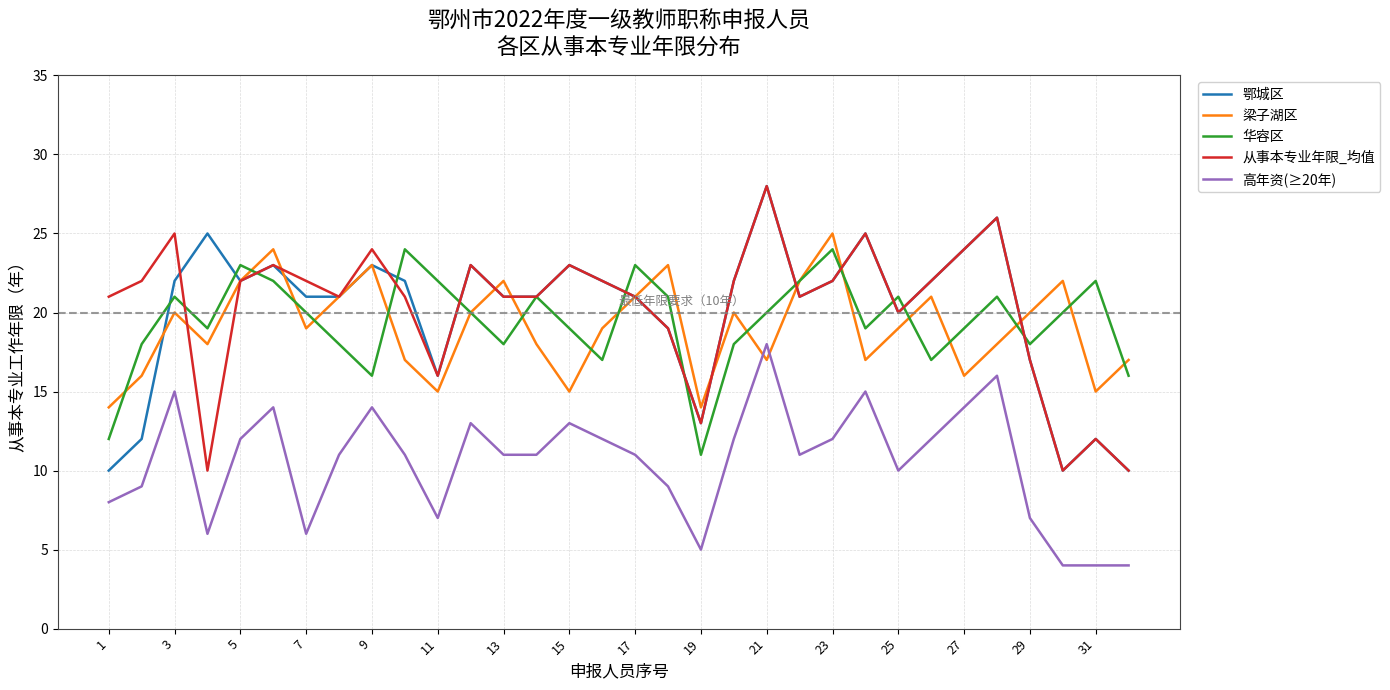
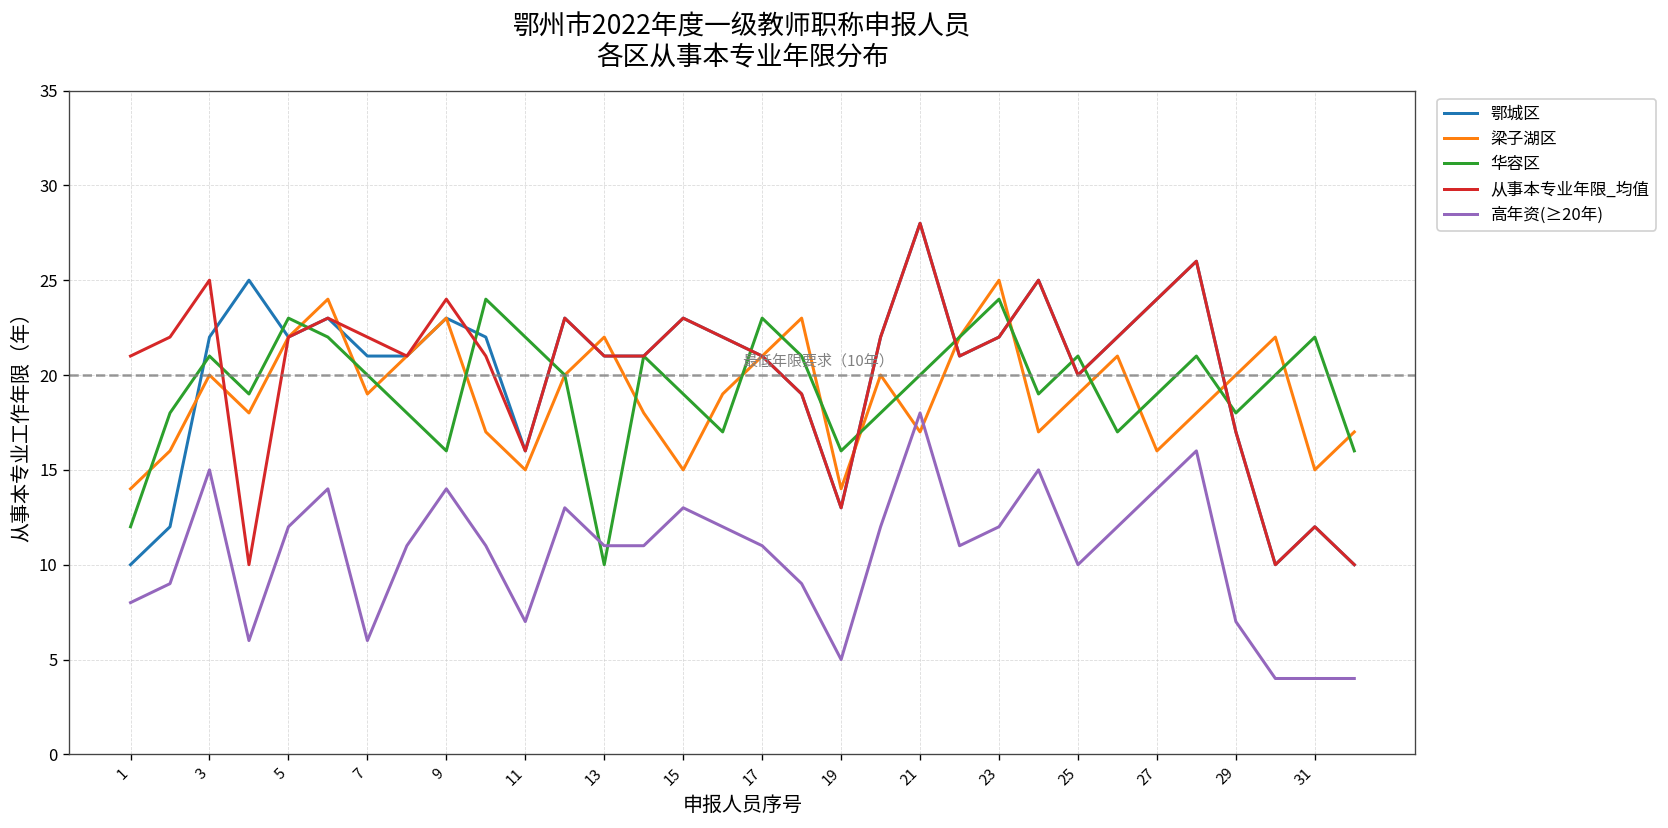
华容区, 13: 18 -> 10
华容区, 19: 11 -> 16
